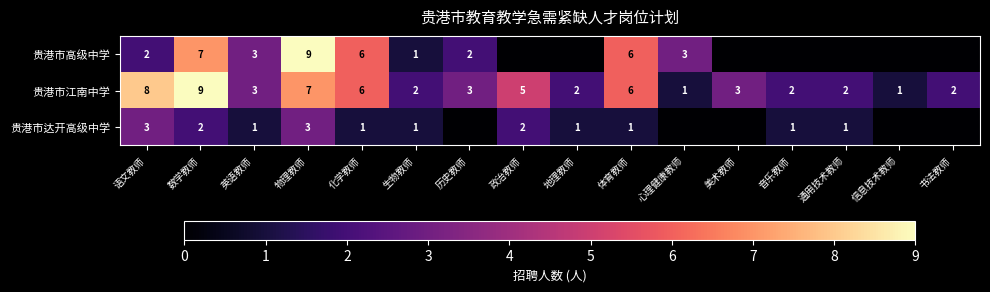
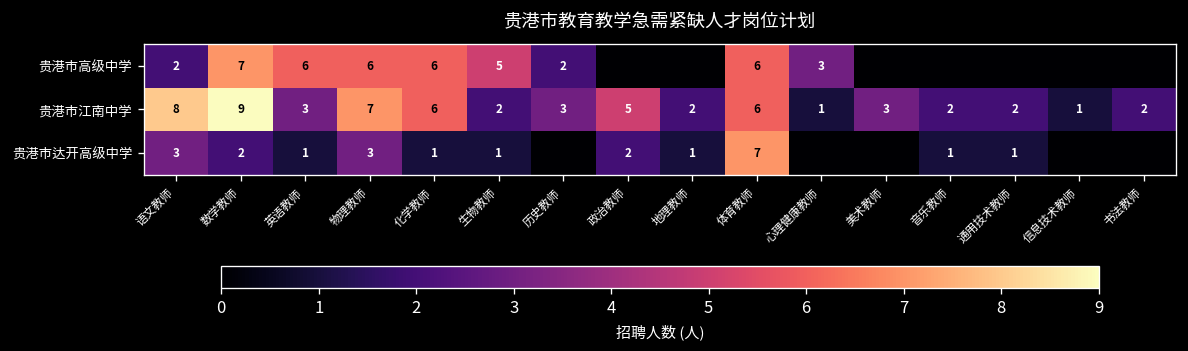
贵港市高级中学, 英语教师: 3 -> 6
贵港市高级中学, 物理教师: 9 -> 6
贵港市高级中学, 生物教师: 1 -> 5
贵港市达开高级中学, 体育教师: 1 -> 7
